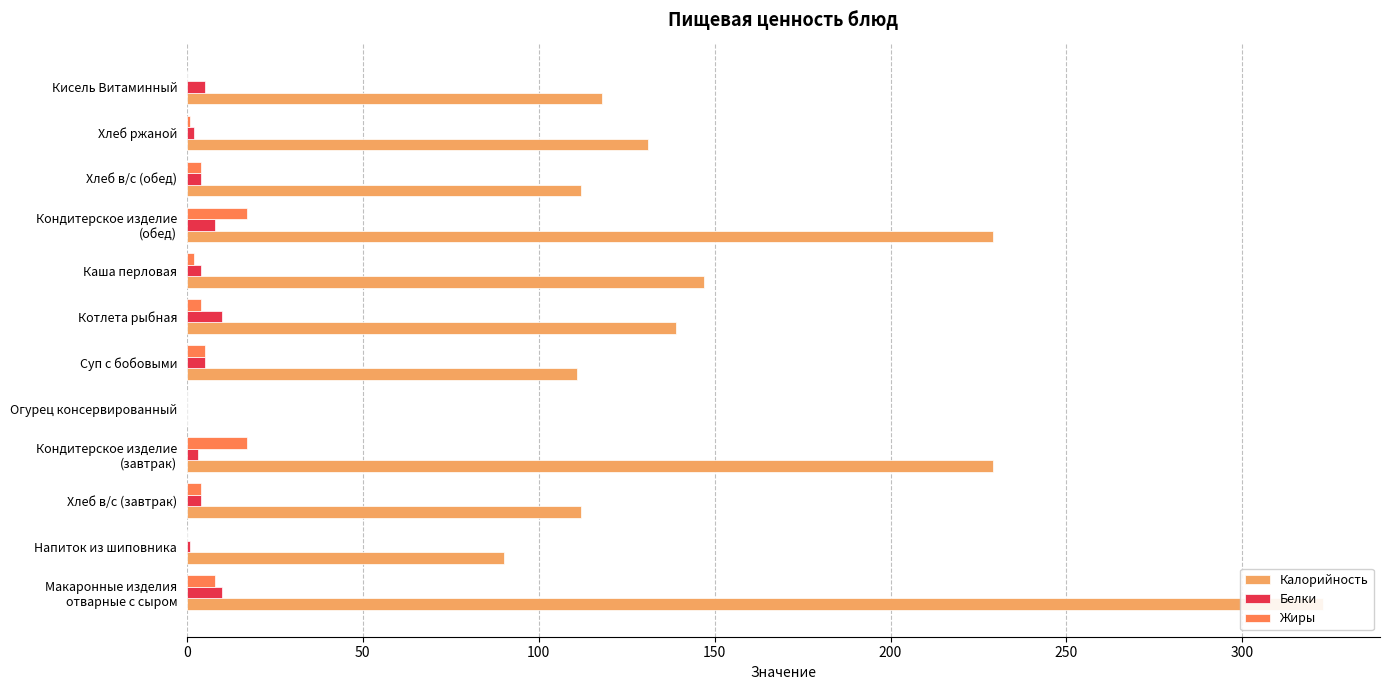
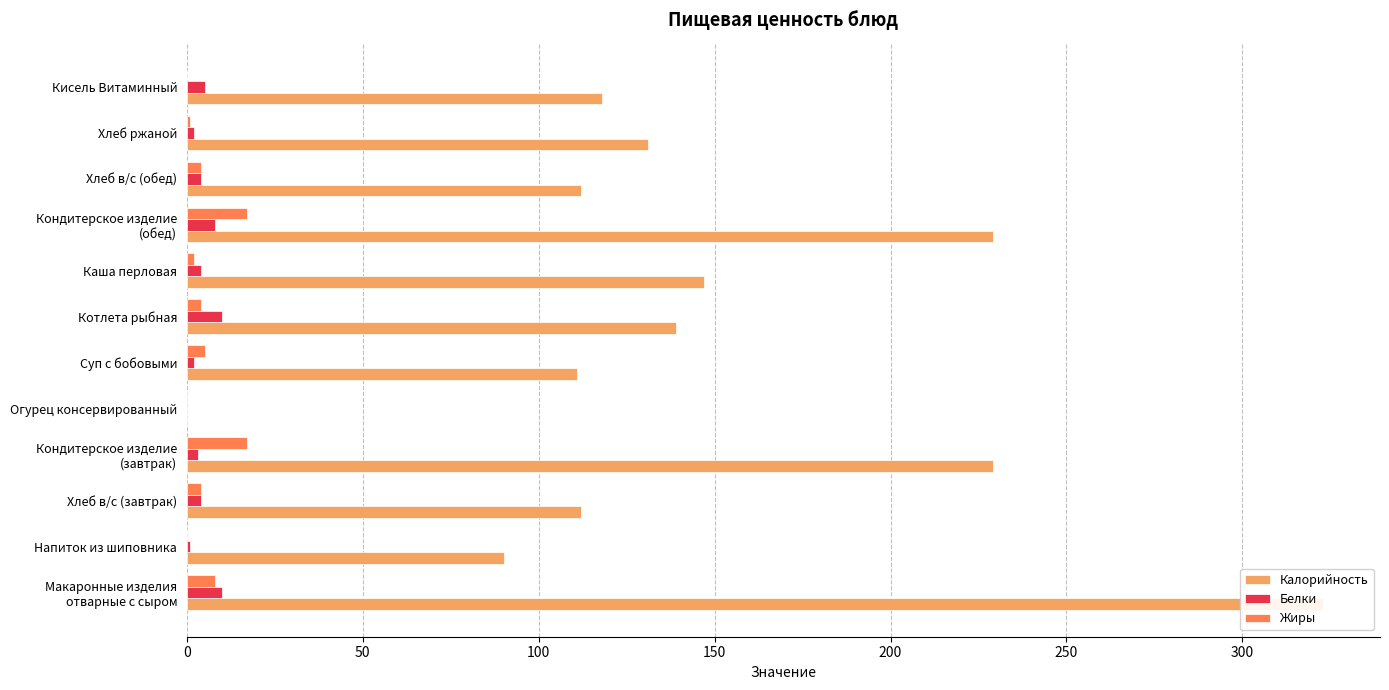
Белки, Суп с бобовыми: 5 -> 2
